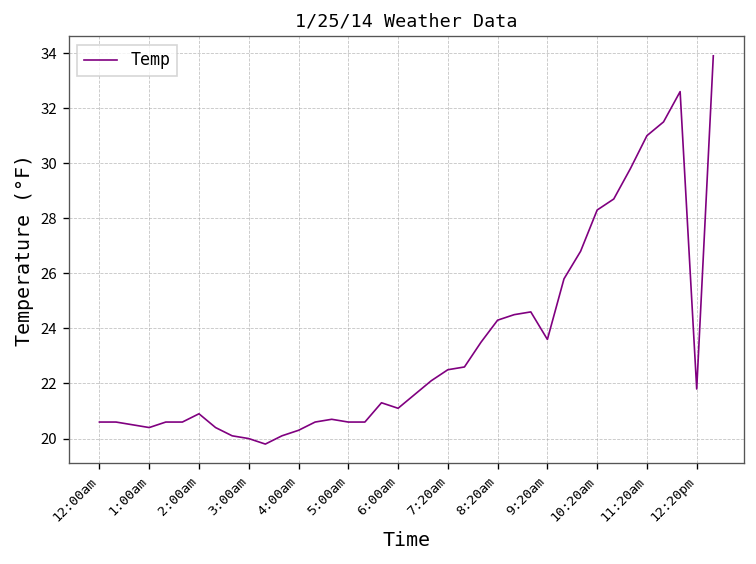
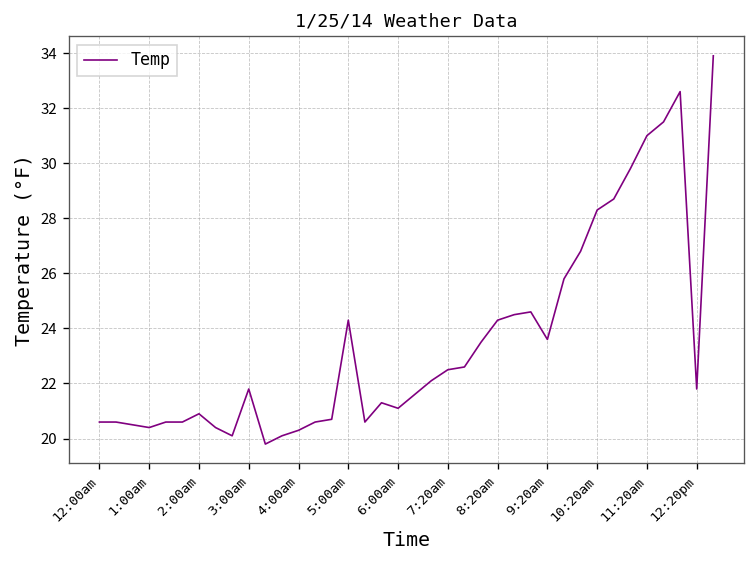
3:00am: 20.0 -> 21.8
5:00am: 20.6 -> 24.3
